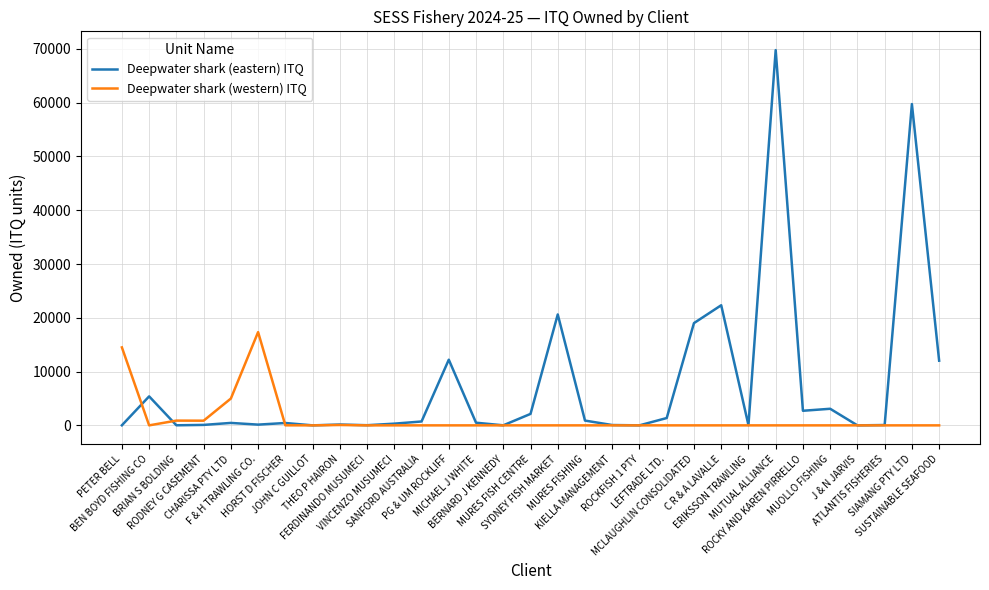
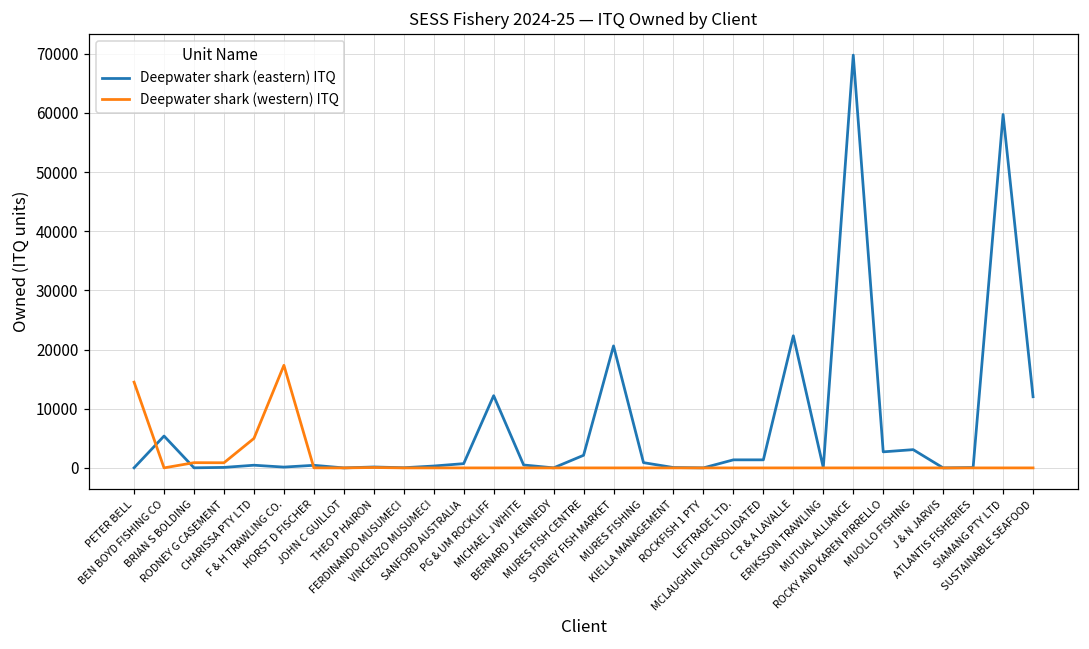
Deepwater shark (eastern) ITQ, MCLAUGHLIN CONSOLIDATED: 19000 -> 1000
